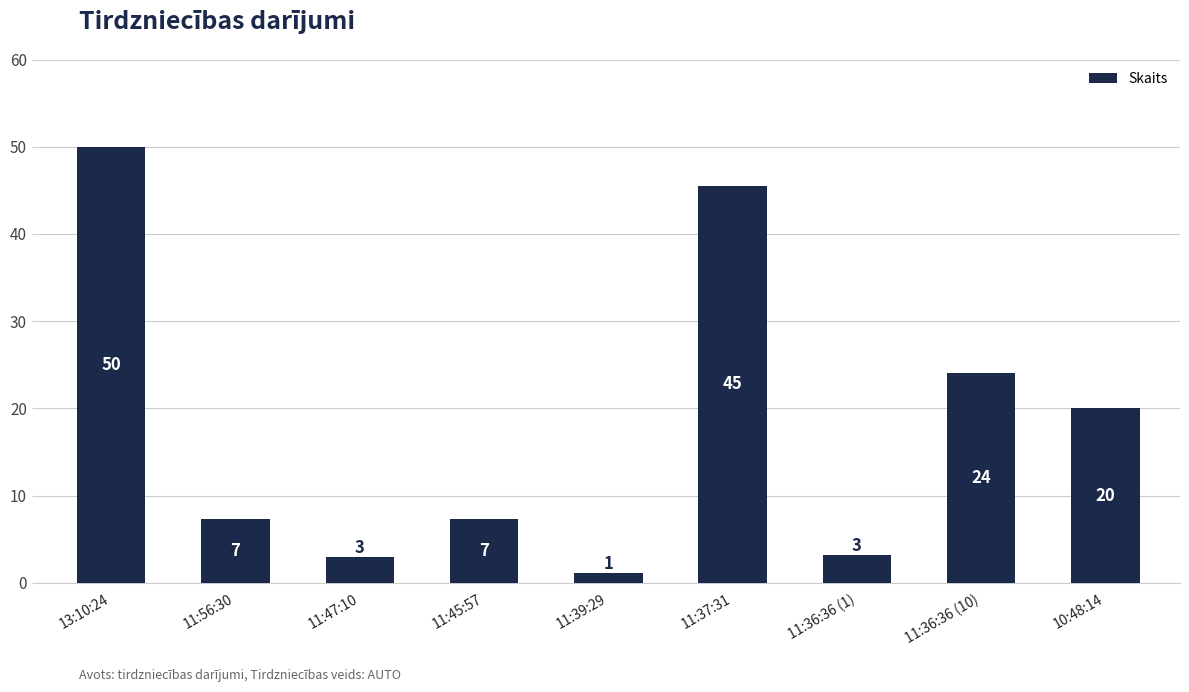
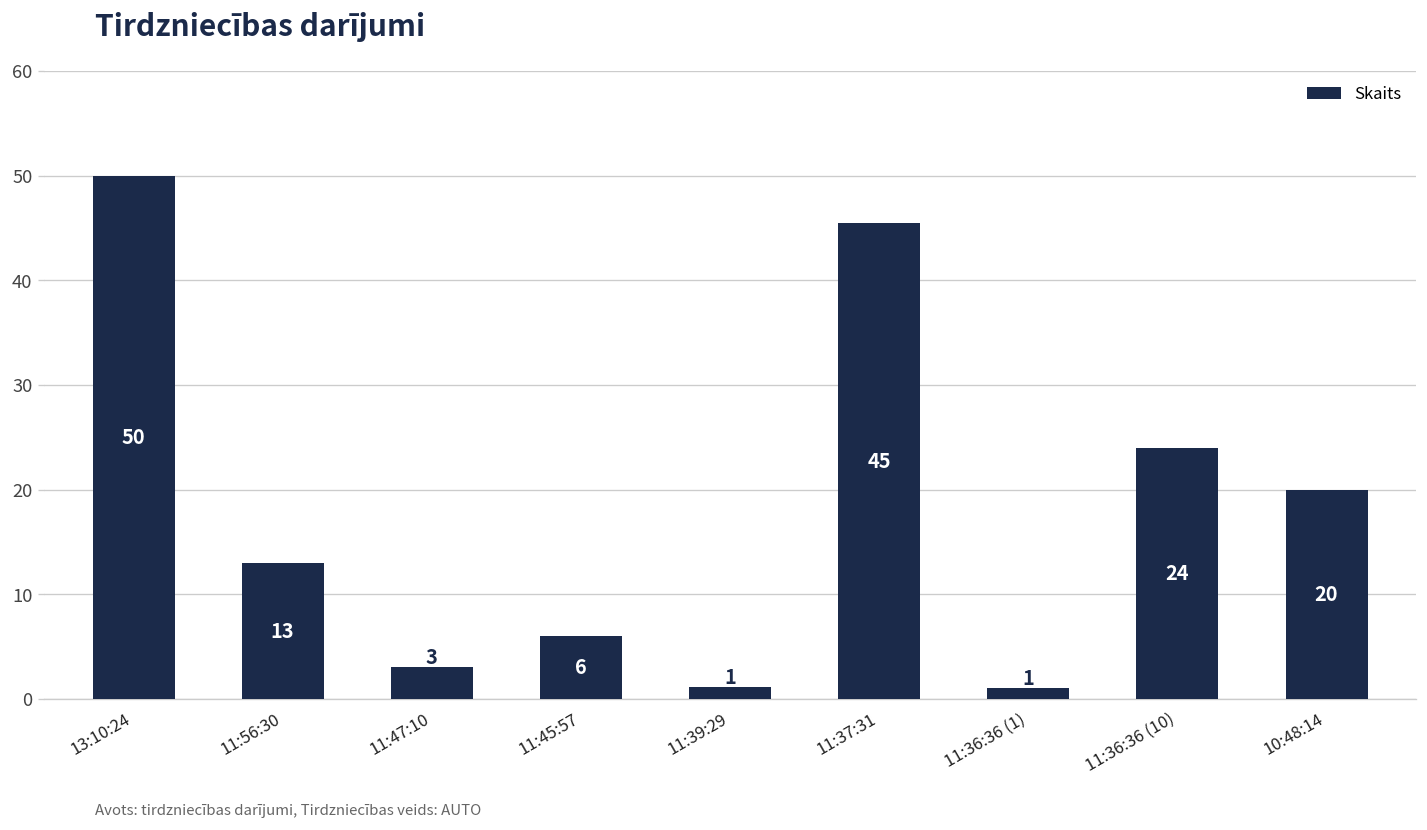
11:56:30: 7 -> 13
11:45:57: 7 -> 6
11:36:36 (1): 3 -> 1
